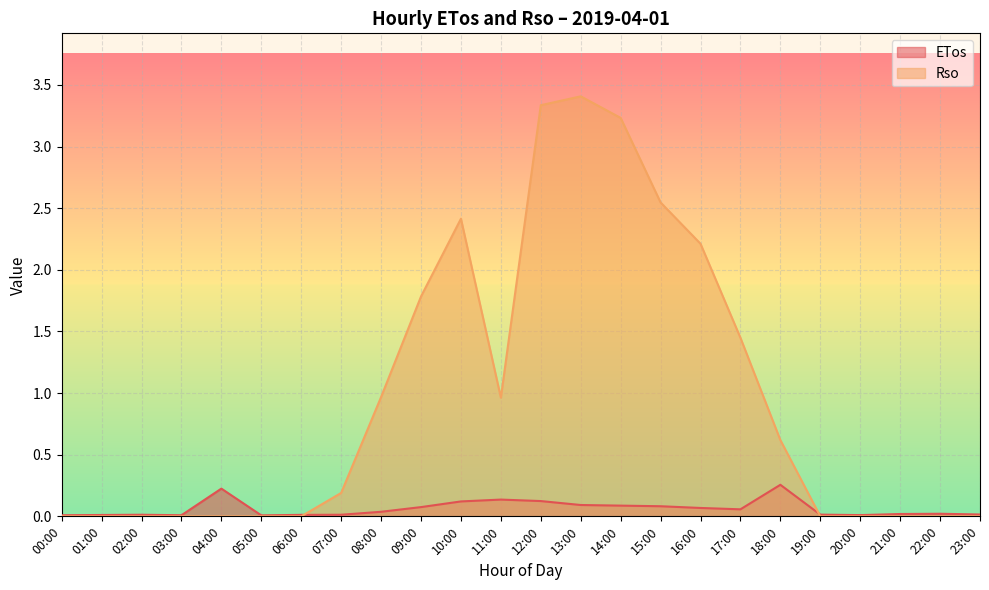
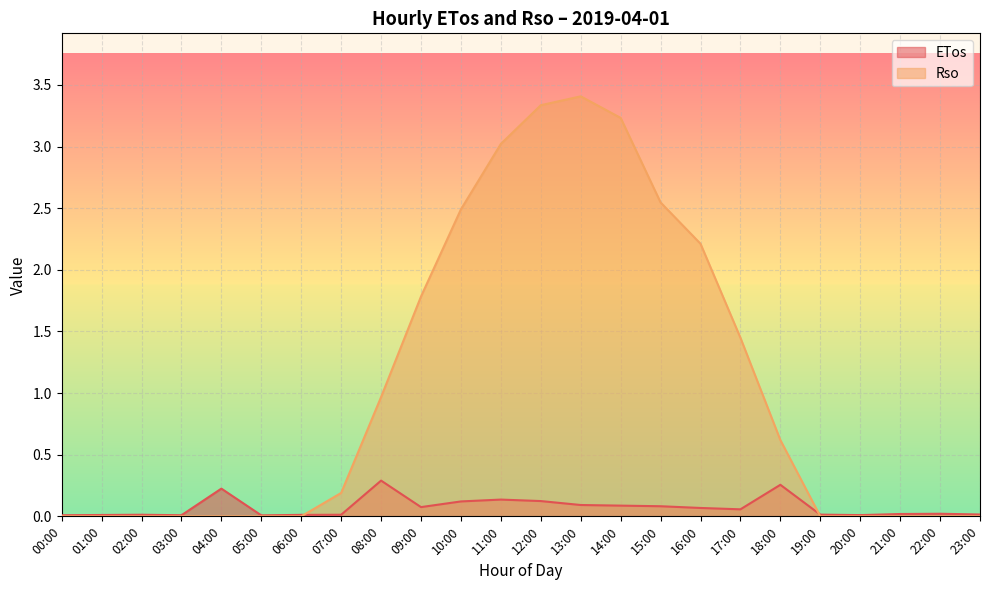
ETos, 08:00: 0.04 -> 0.29
Rso, 10:00: 2.42 -> 2.49
Rso, 11:00: 0.96 -> 3.02
